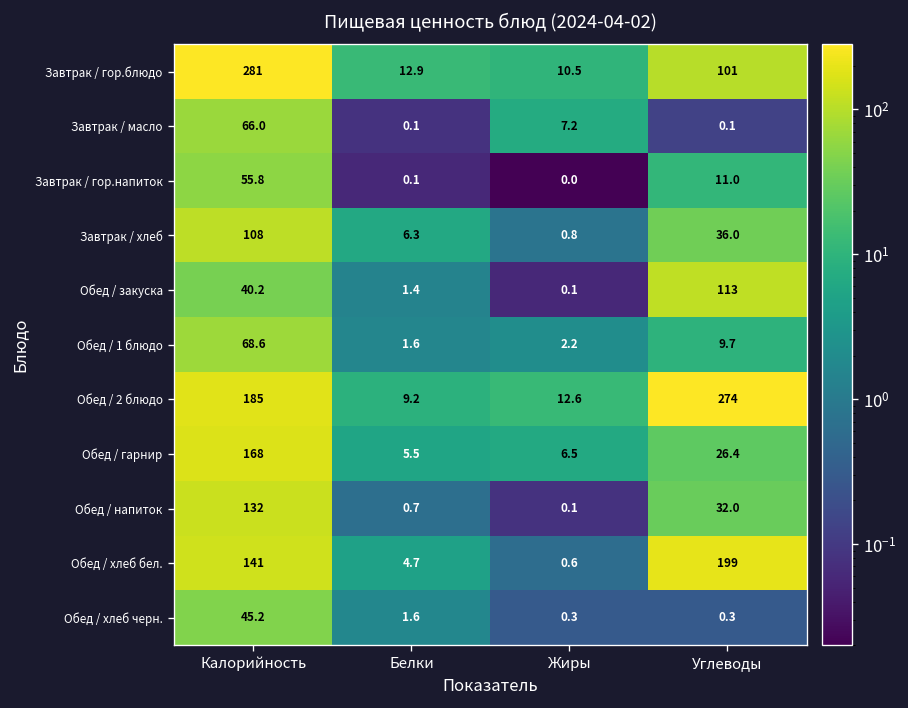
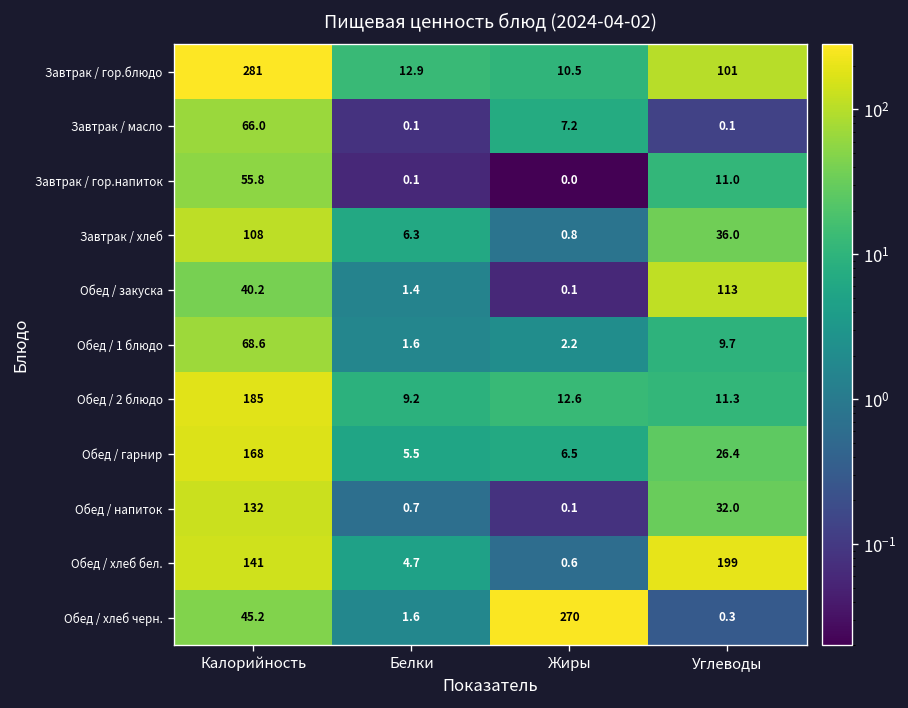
Обед / 2 блюдо, Углеводы: 274 -> 11.3
Обед / хлеб черн., Жиры: 0.3 -> 270
